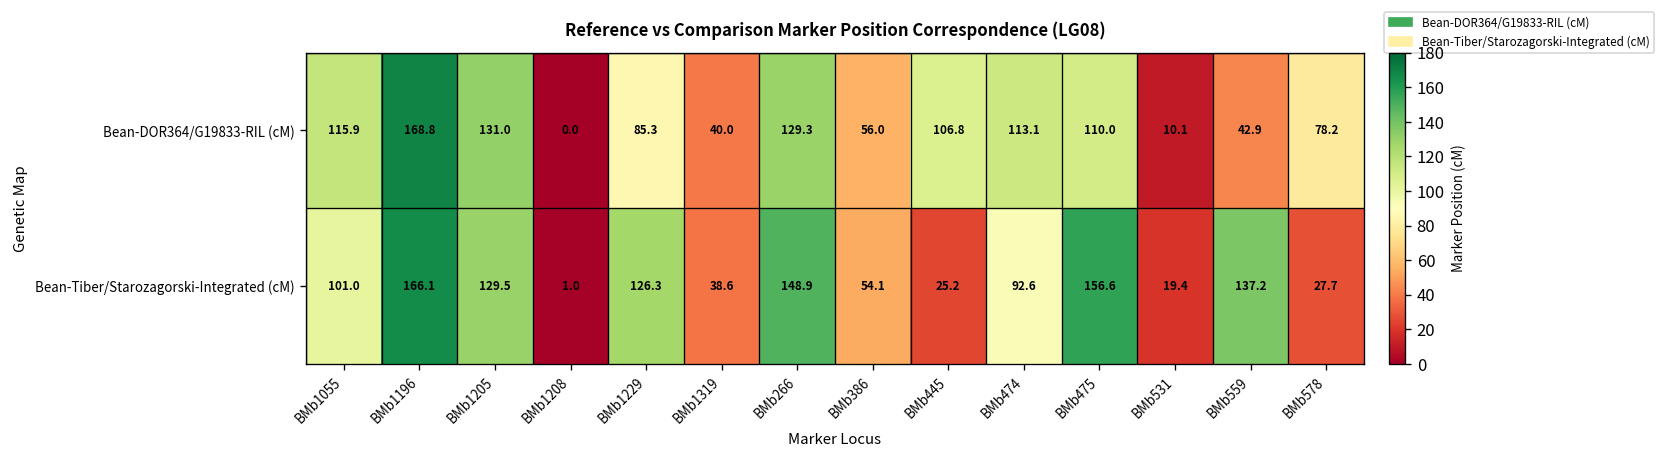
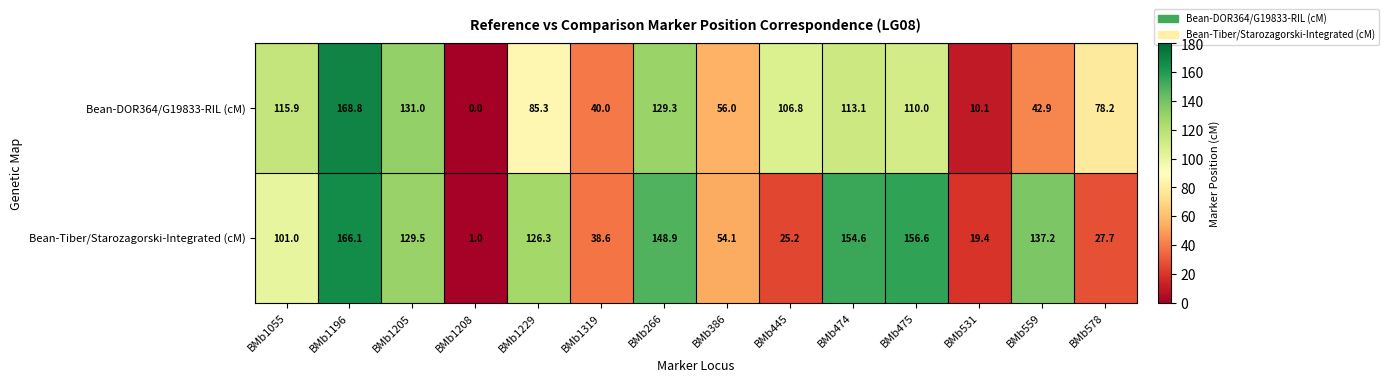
Bean-Tiber/Starozagorski-Integrated (cM), BMb474: 92.6 -> 154.6
